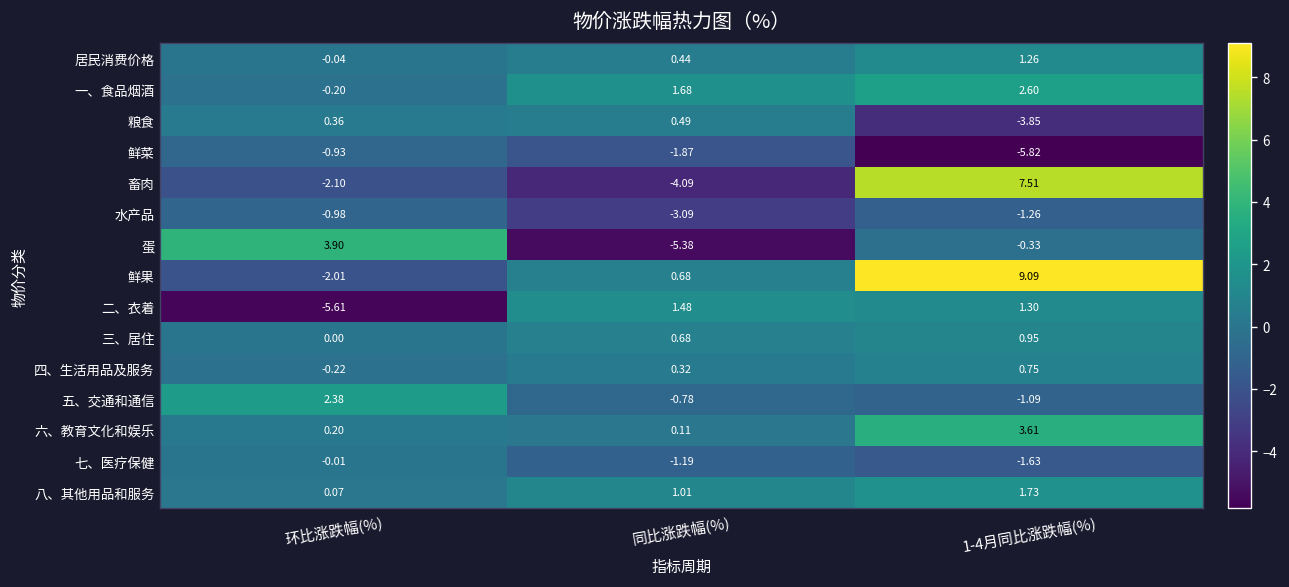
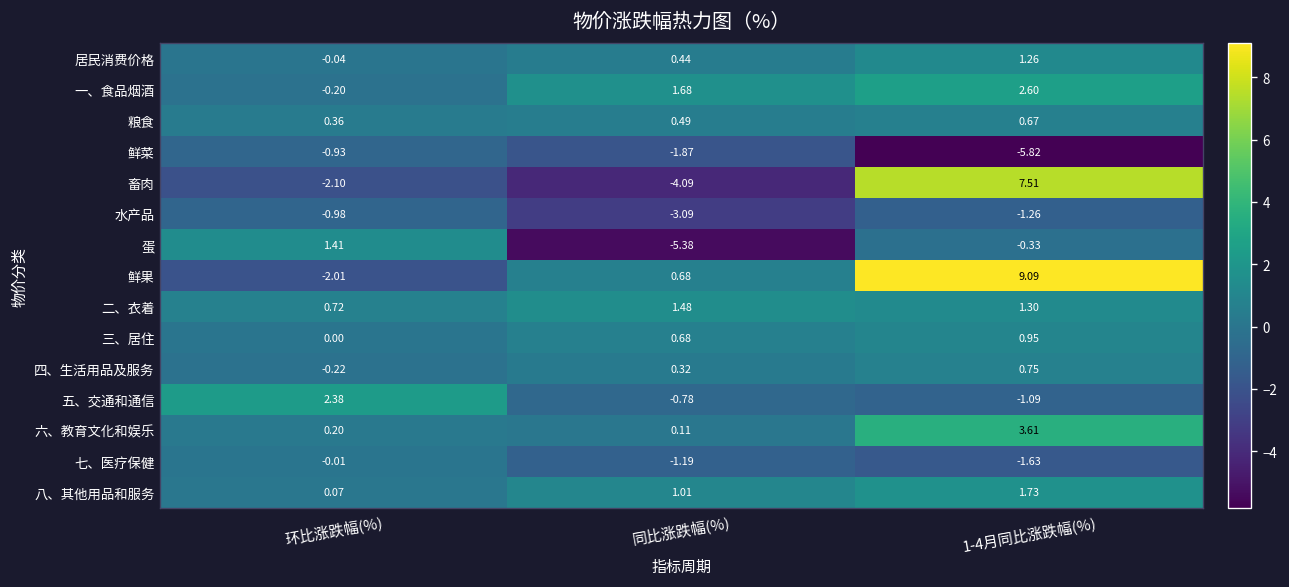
粮食, 1-4月同比涨跌幅(%): -3.85 -> 0.67
蛋, 环比涨跌幅(%): 3.90 -> 1.41
二、衣着, 环比涨跌幅(%): -5.61 -> 0.72
